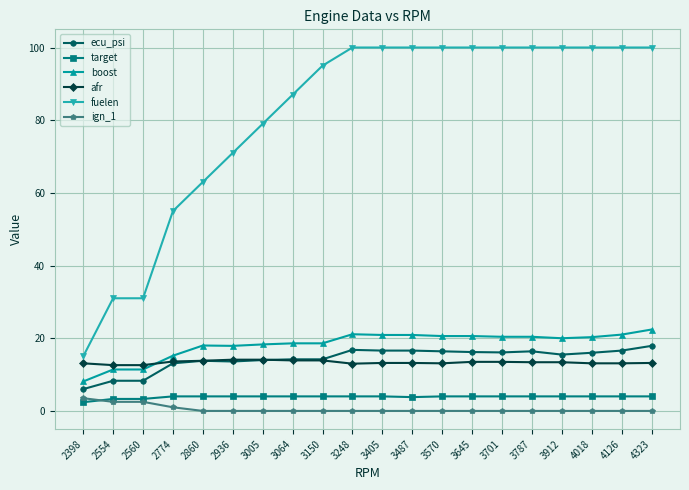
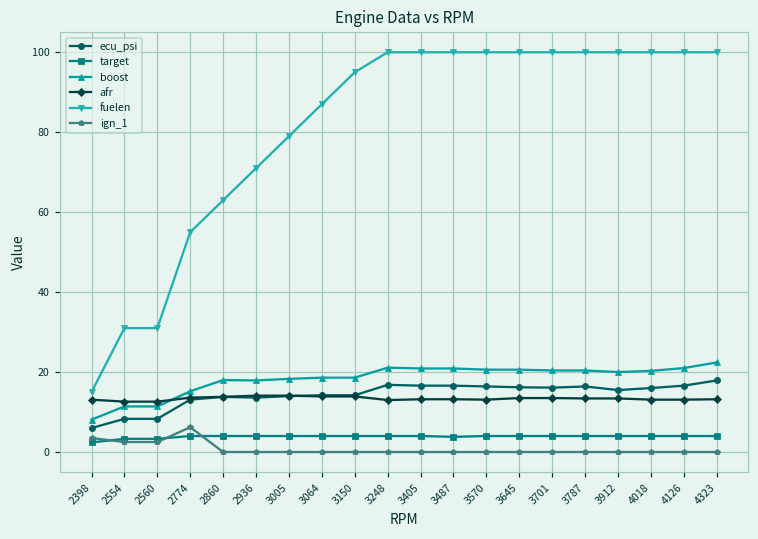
ign_1, 2774: 1 -> 6
